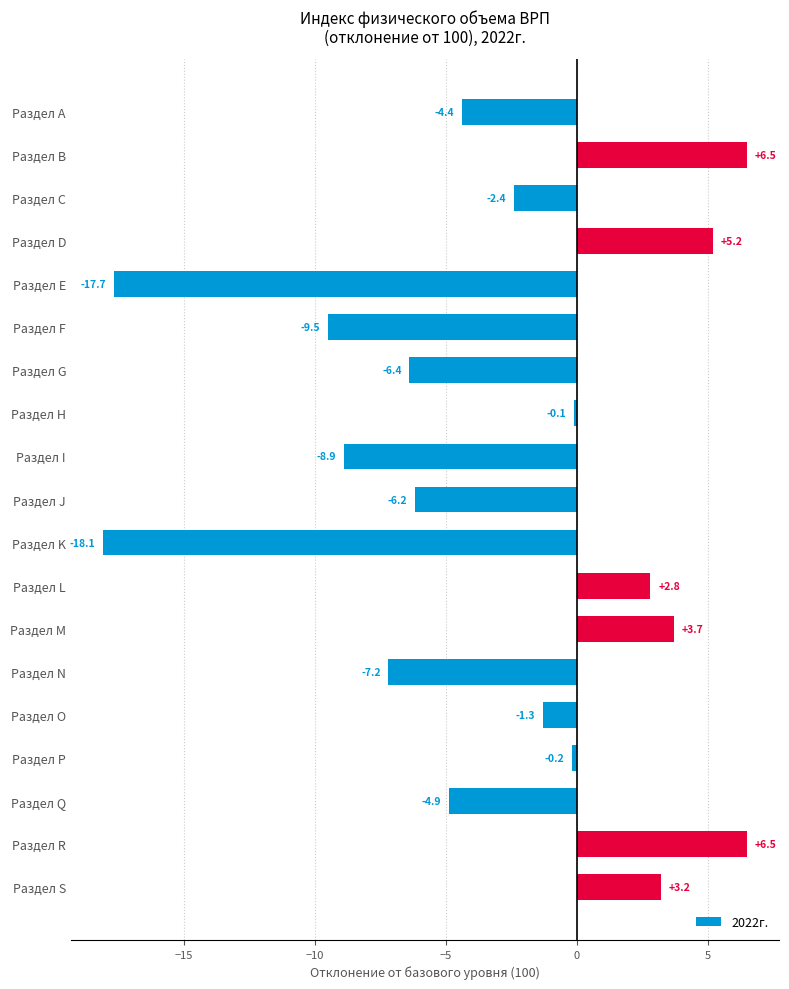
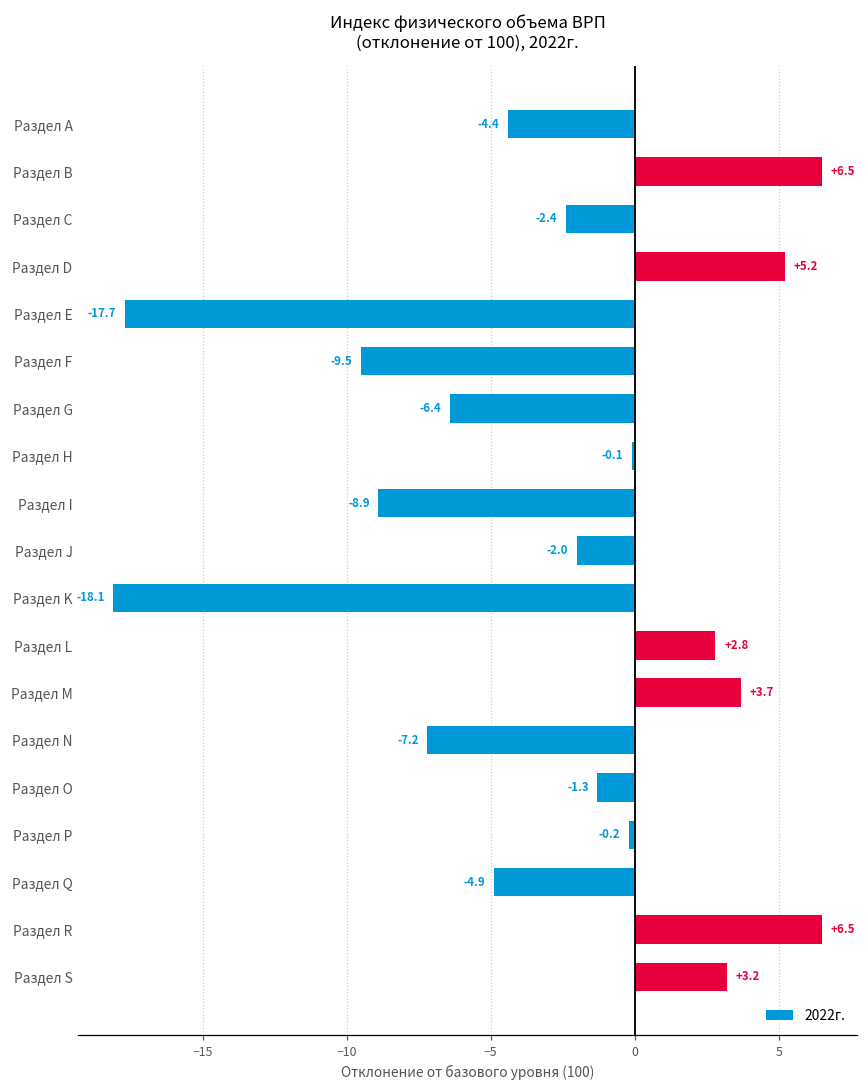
Раздел J: -6.2 -> -2.0
